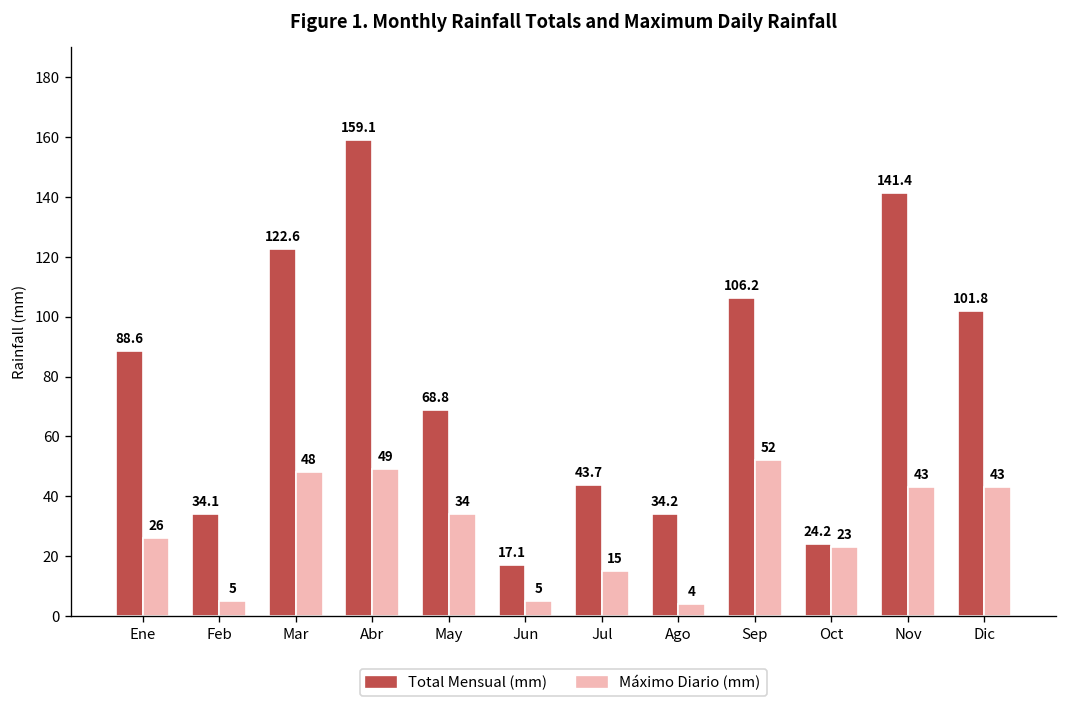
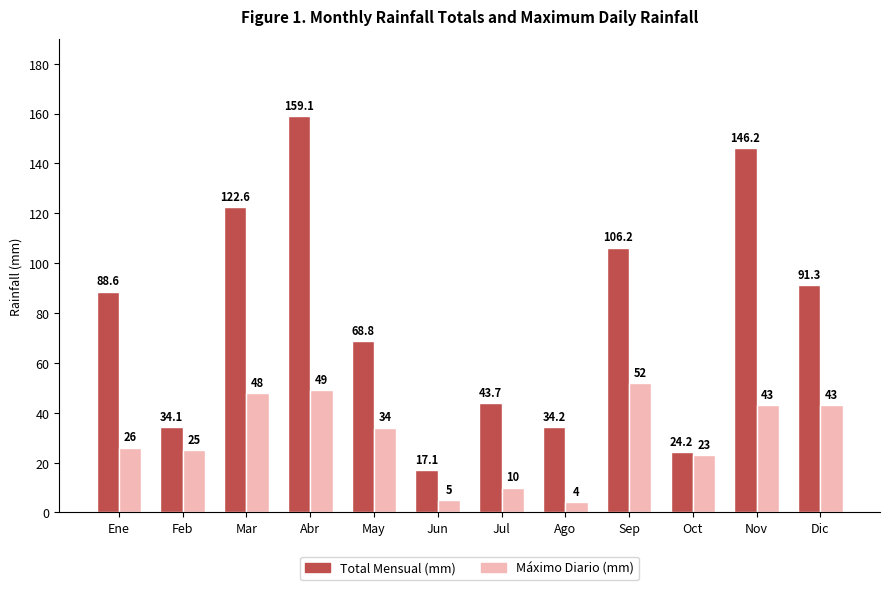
Máximo Diario (mm), Feb: 5 -> 25
Máximo Diario (mm), Jul: 15 -> 10
Total Mensual (mm), Nov: 141.4 -> 146.2
Total Mensual (mm), Dic: 101.8 -> 91.3
